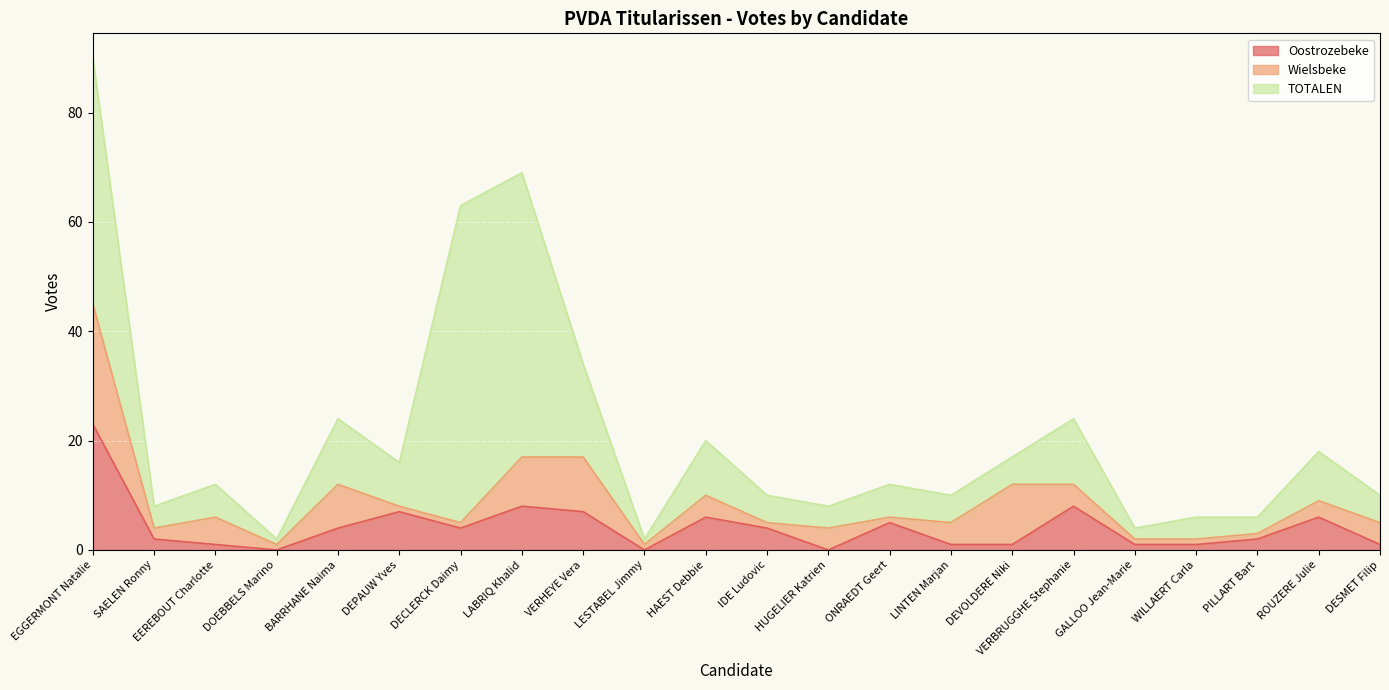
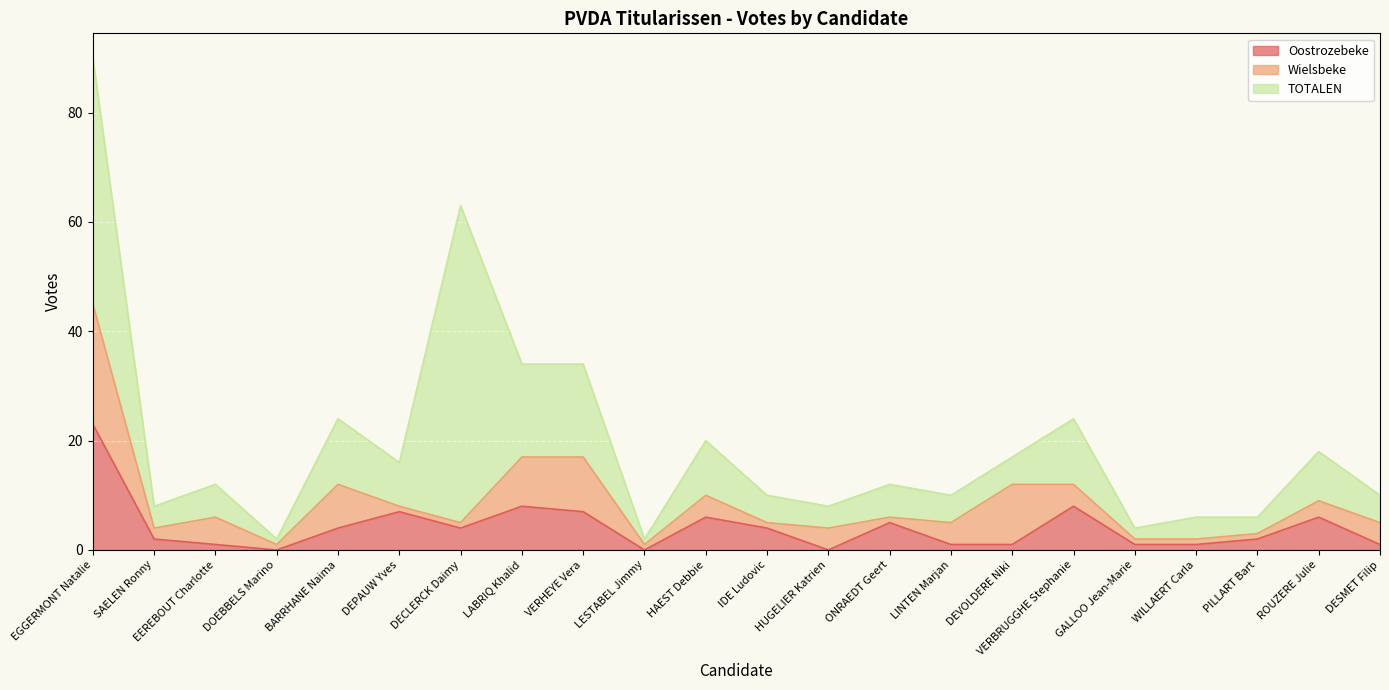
TOTALEN, LABRIQ Khalid: 52 -> 17
